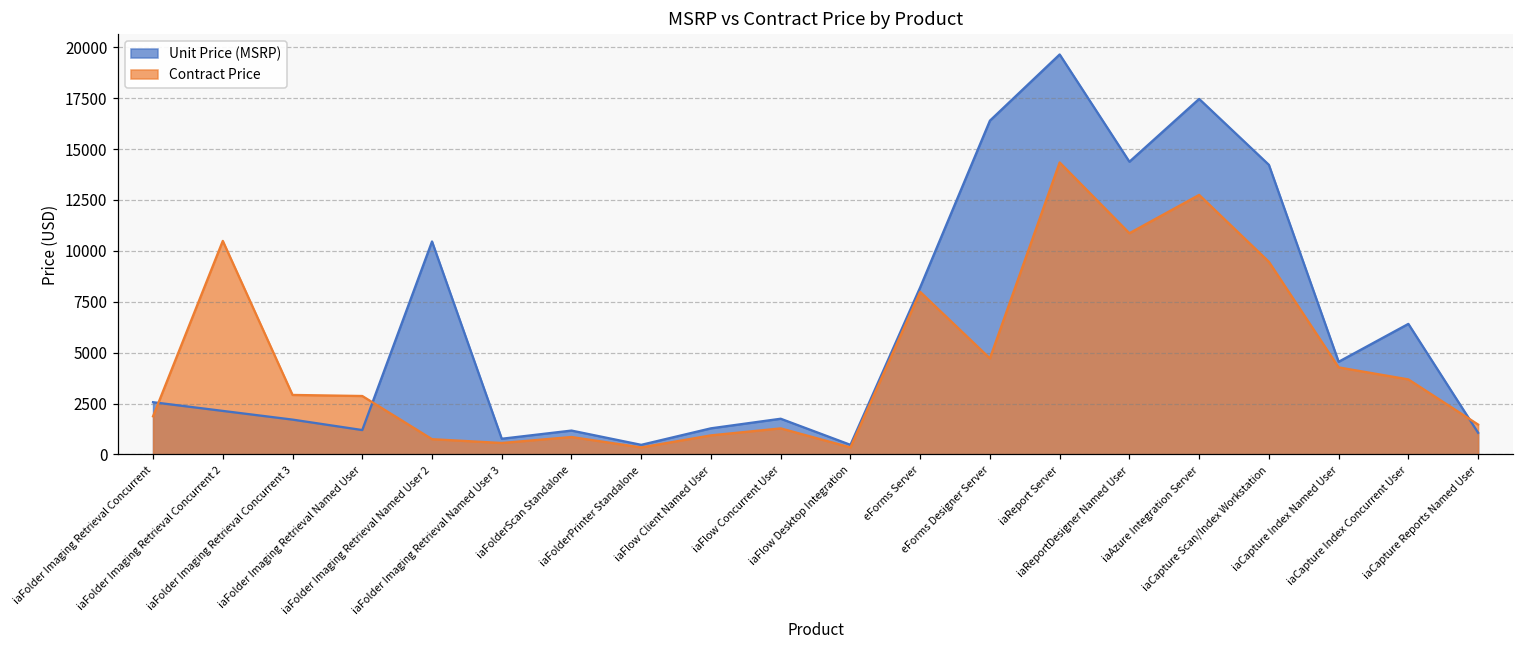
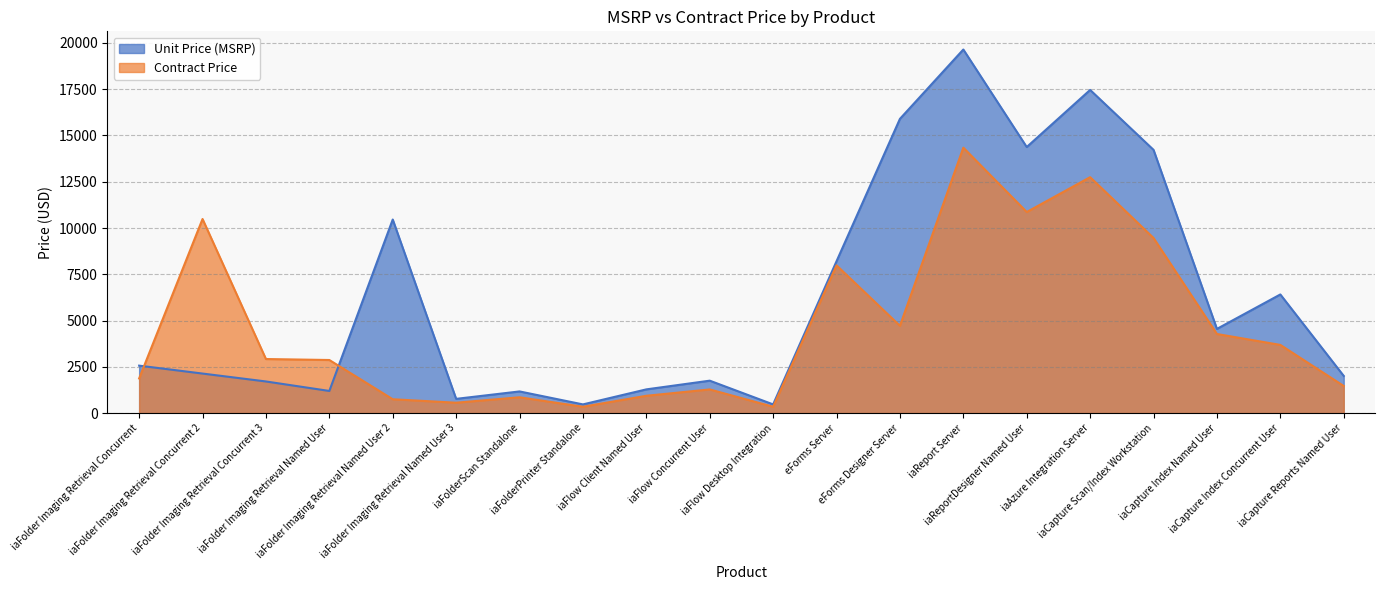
Unit Price (MSRP), eForms Designer Server: 16400 -> 15900
Unit Price (MSRP), iaCapture Reports Named User: 1100 -> 2000
